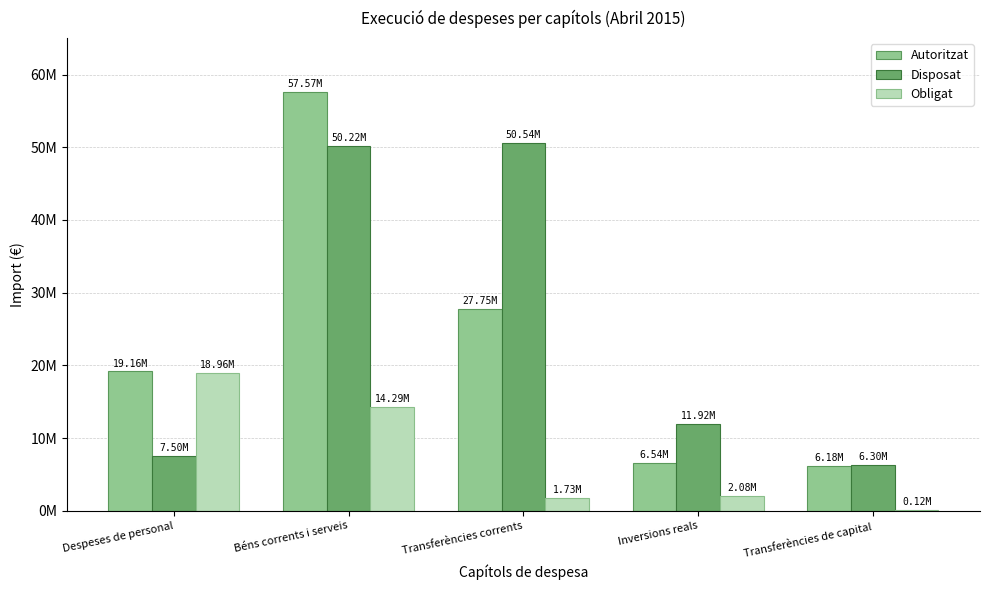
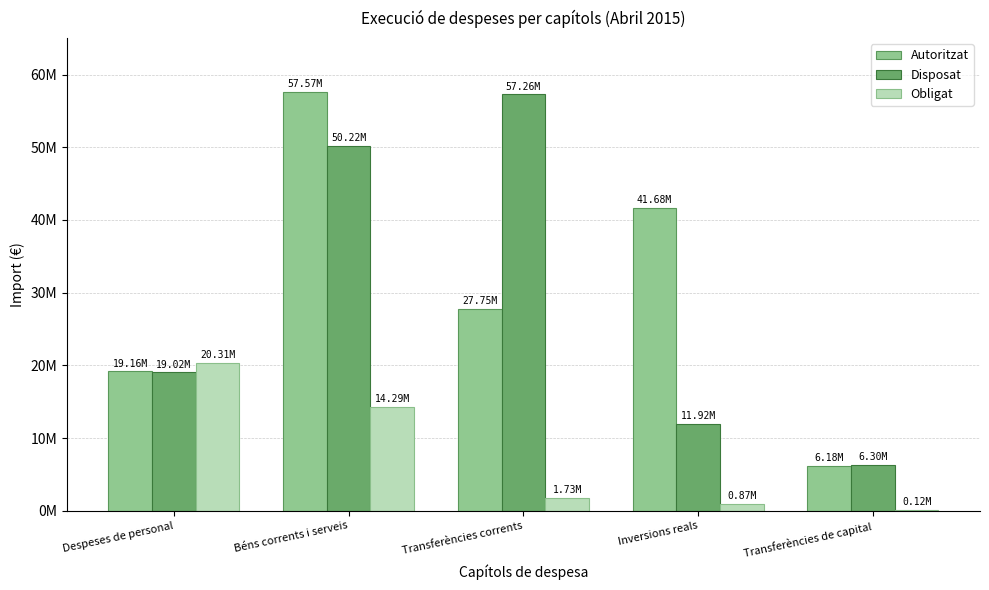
Disposat, Despeses de personal: 7.50M -> 19.02M
Obligat, Despeses de personal: 18.96M -> 20.31M
Disposat, Transferències corrents: 50.54M -> 57.26M
Autoritzat, Inversions reals: 6.54M -> 41.68M
Obligat, Inversions reals: 2.08M -> 0.87M
